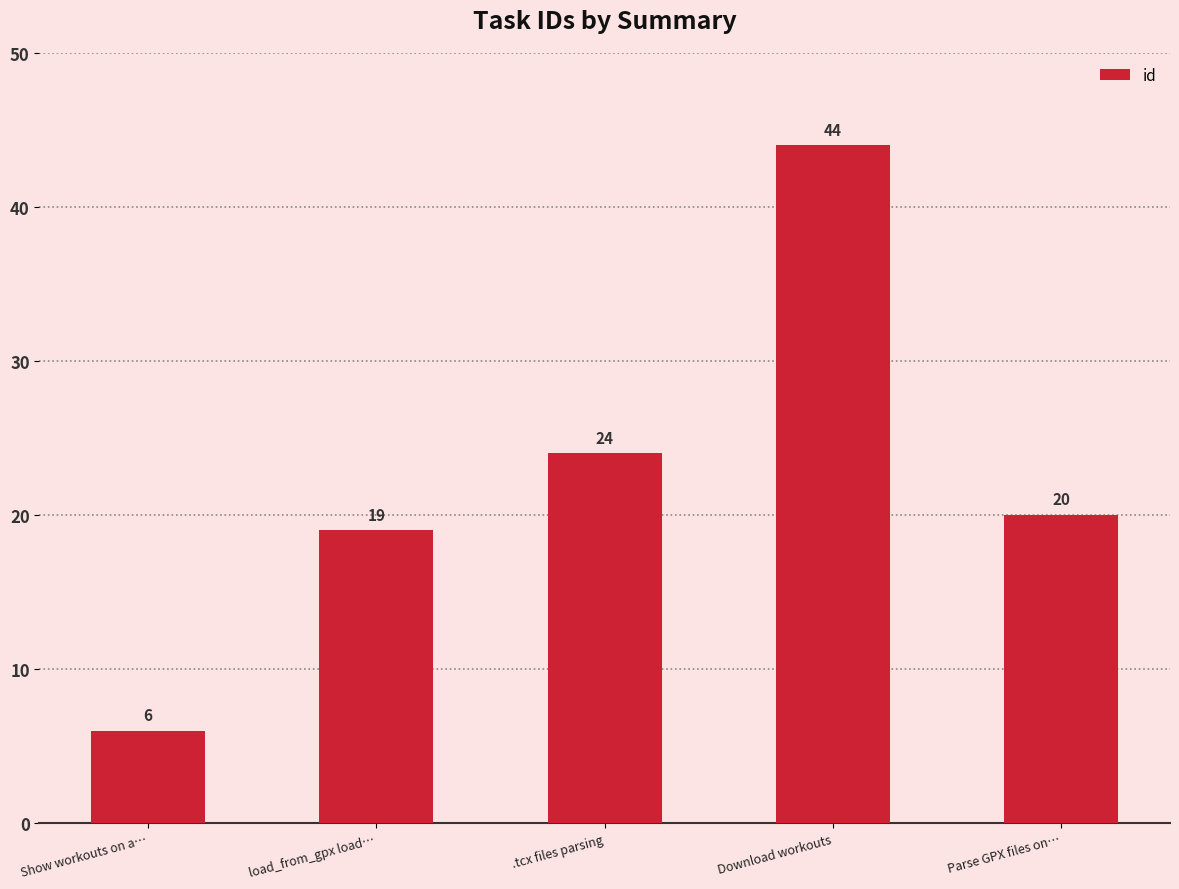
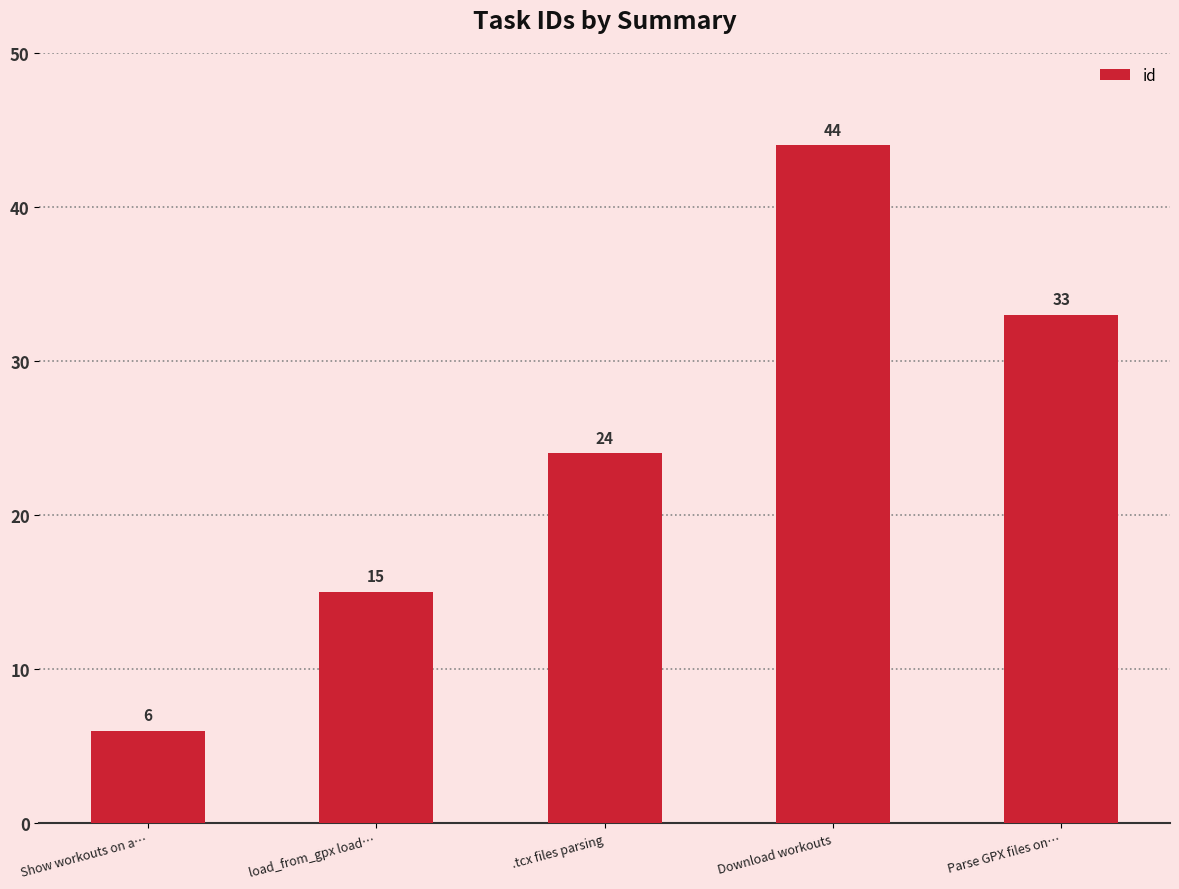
load_from_gpx load…: 19 -> 15
Parse GPX files on…: 20 -> 33
